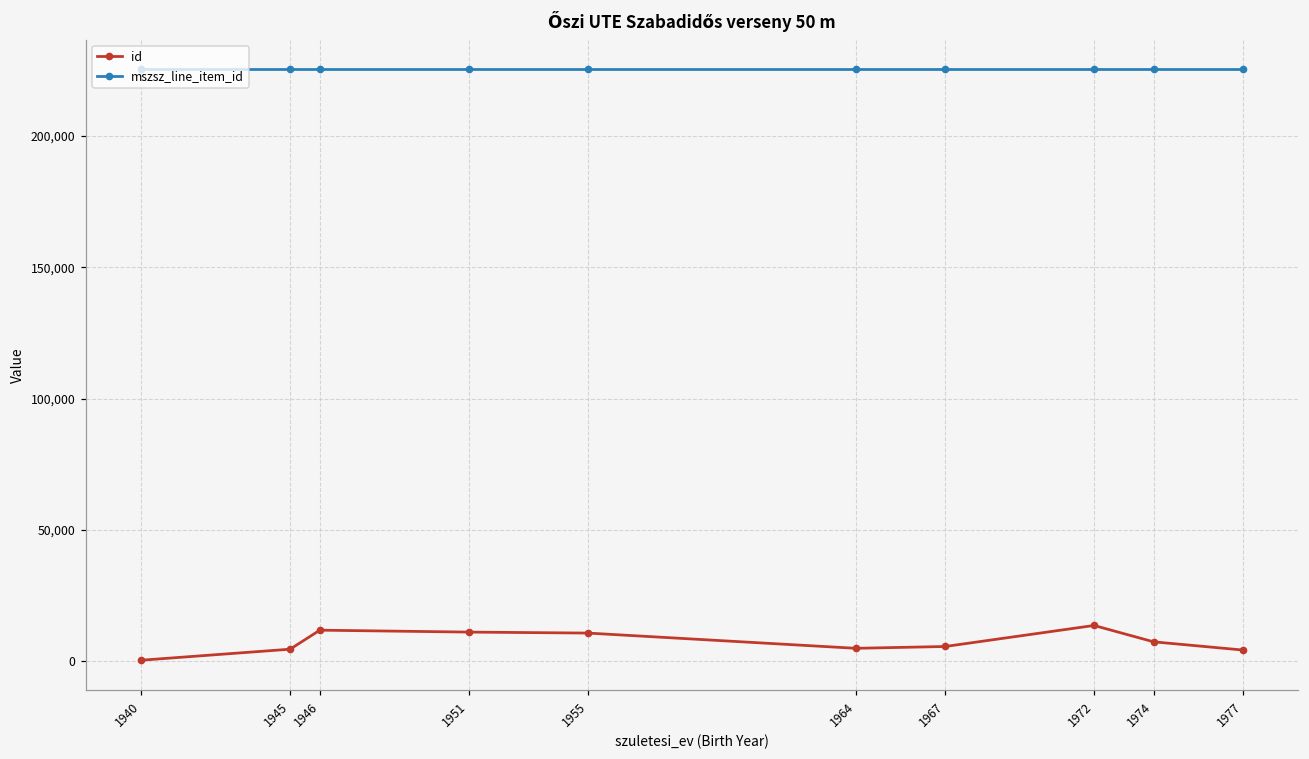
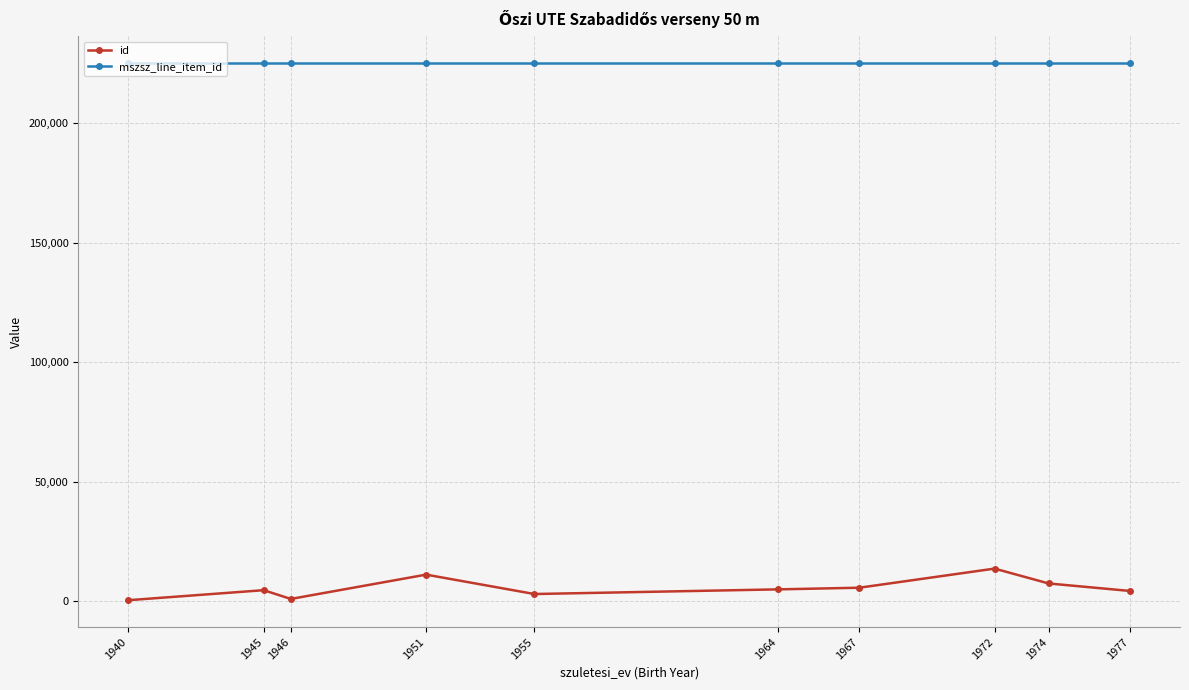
id, 1946: 12,000 -> 1,000
id, 1955: 11,000 -> 3,000
